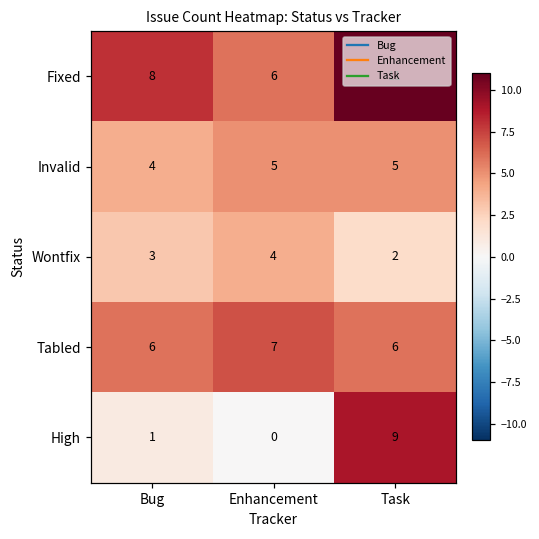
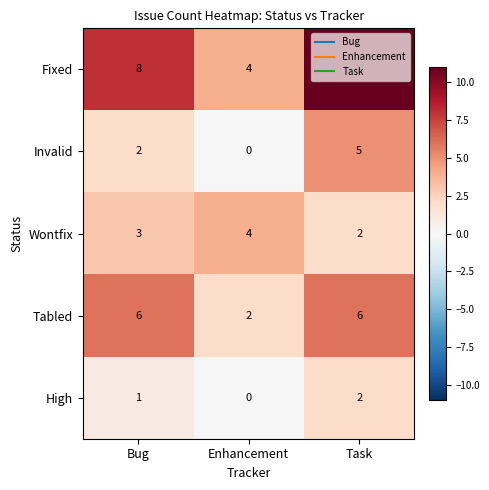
Fixed, Enhancement: 6 -> 4
Invalid, Bug: 4 -> 2
Invalid, Enhancement: 5 -> 0
Tabled, Enhancement: 7 -> 2
High, Task: 9 -> 2
